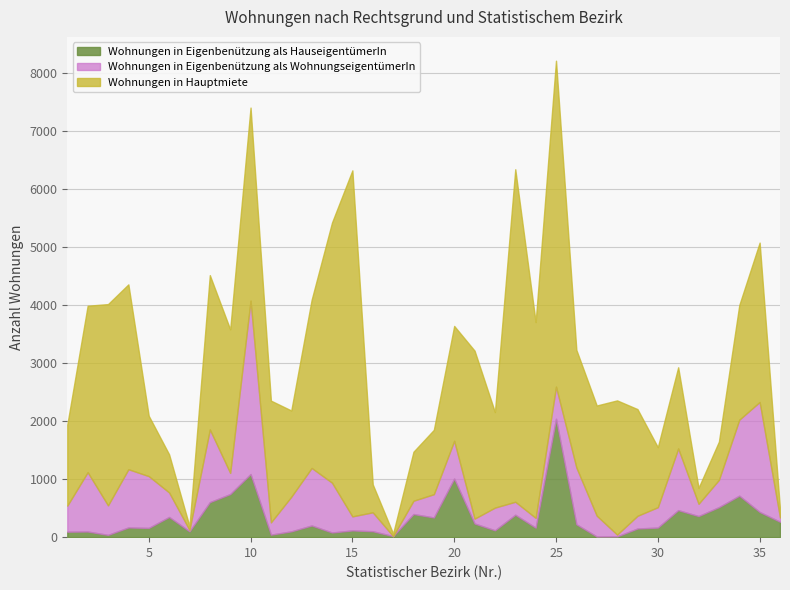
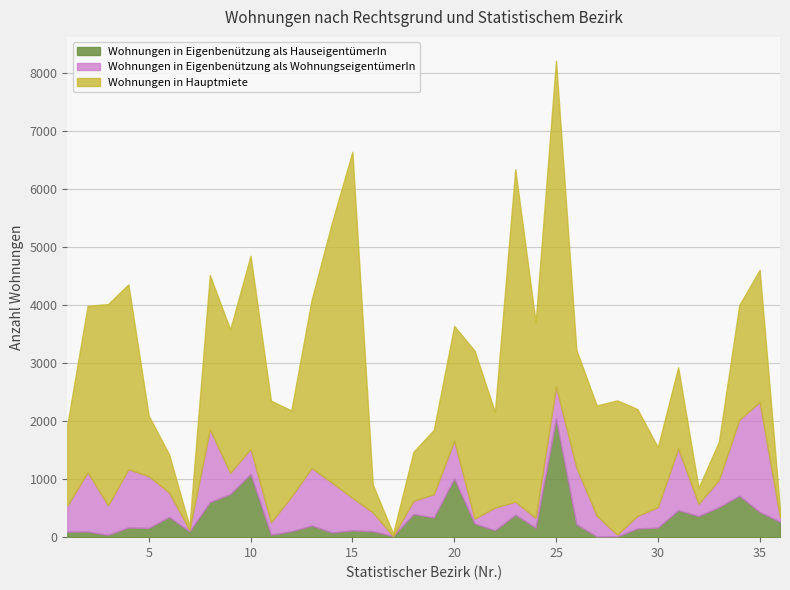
Wohnungen in Eigenbenützung als WohnungseigentümerIn, 10: 3000 -> 400
Wohnungen in Eigenbenützung als WohnungseigentümerIn, 15: 200 -> 600
Wohnungen in Hauptmiete, 35: 2700 -> 2300
